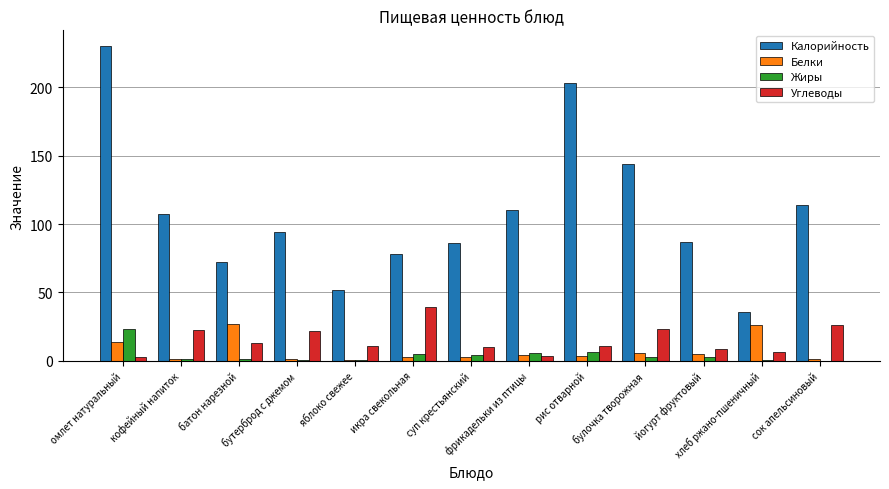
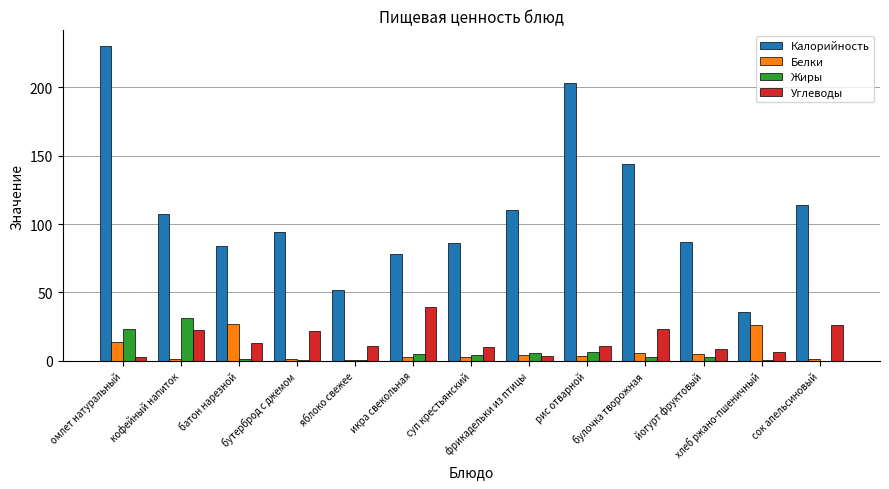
Жиры, кофейный напиток: 1 -> 31
Калорийность, батон нарезной: 72 -> 84
